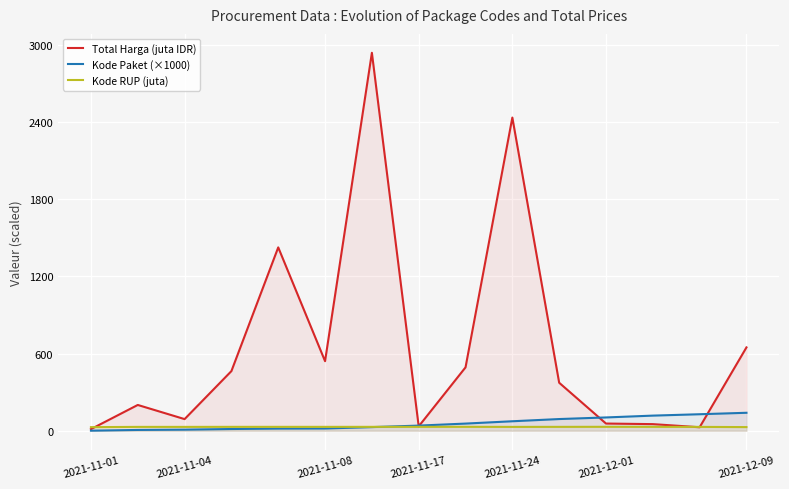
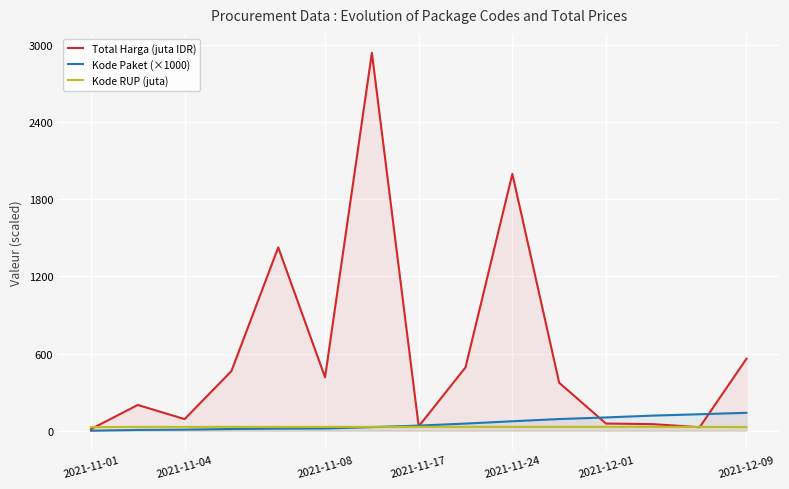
Total Harga (juta IDR), 2021-11-08: 540 -> 420
Total Harga (juta IDR), 2021-11-24: 2440 -> 2000
Total Harga (juta IDR), 2021-12-09: 650 -> 560
